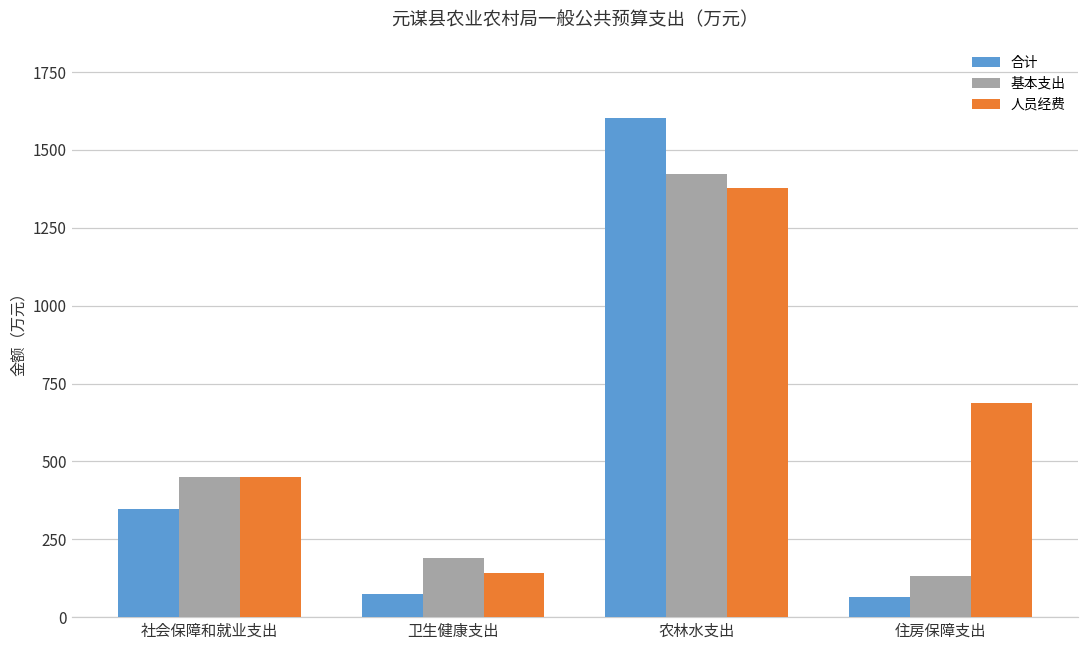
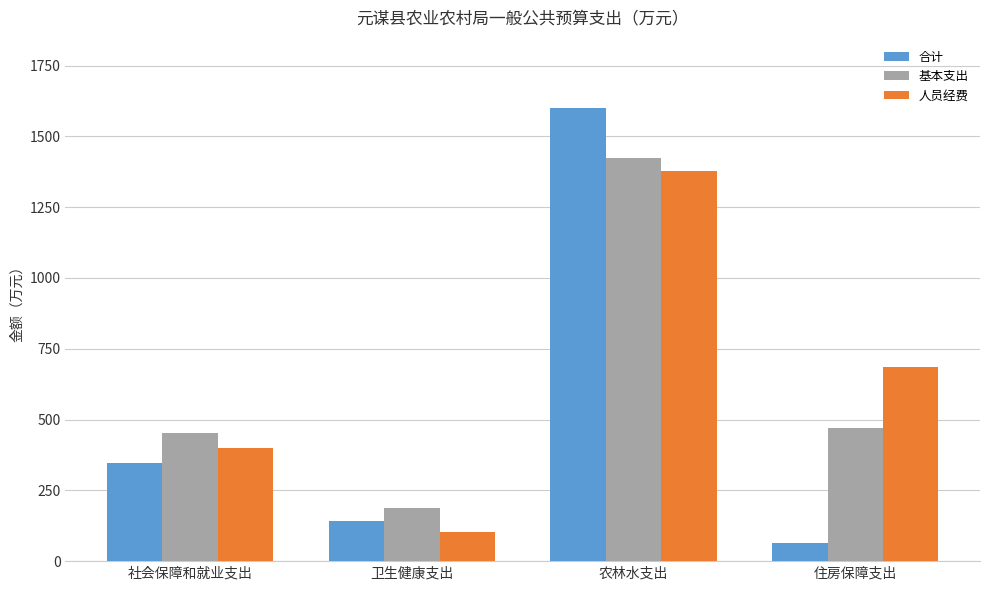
人员经费, 社会保障和就业支出: 450 -> 400
合计, 卫生健康支出: 70 -> 140
人员经费, 卫生健康支出: 140 -> 100
基本支出, 住房保障支出: 130 -> 470
